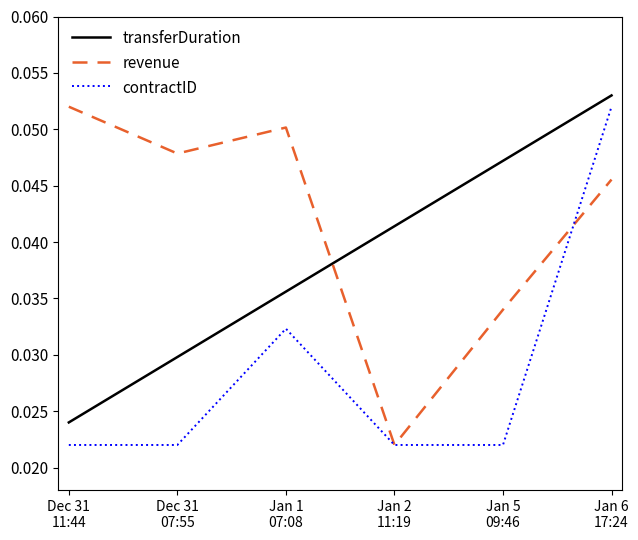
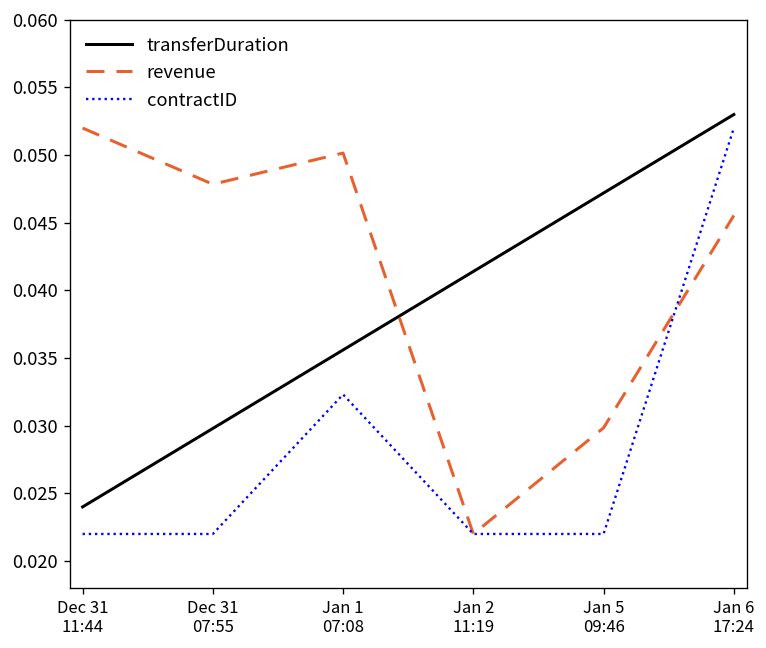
revenue, Jan 5 09:46: 0.0340 -> 0.0298
